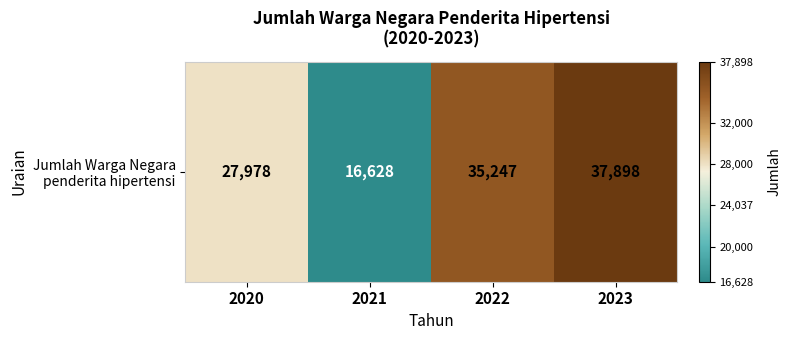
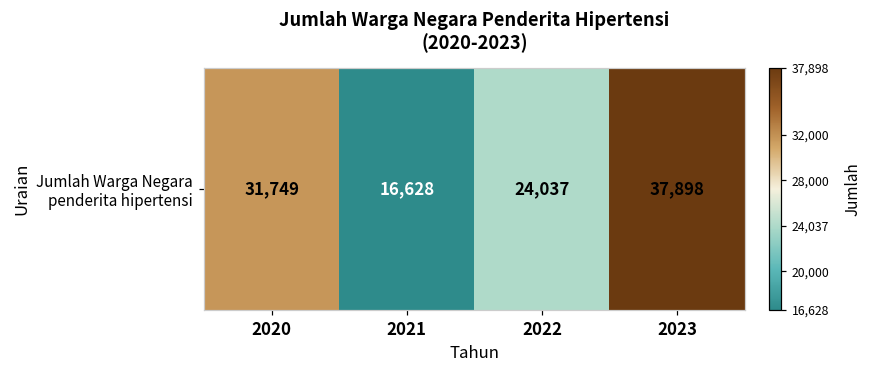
Jumlah Warga Negara penderita hipertensi, 2020: 27,978 -> 31,749
Jumlah Warga Negara penderita hipertensi, 2022: 35,247 -> 24,037
